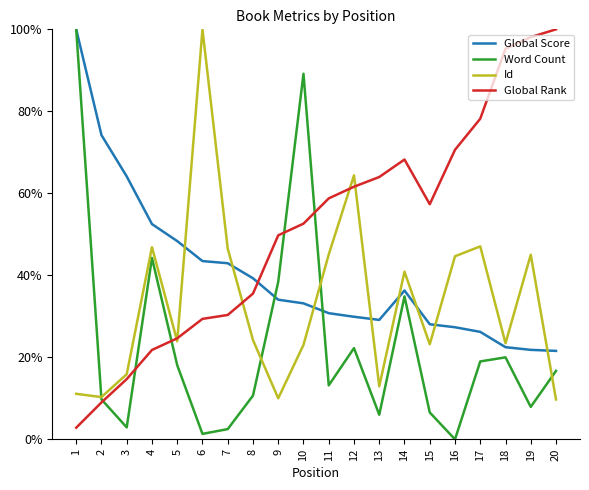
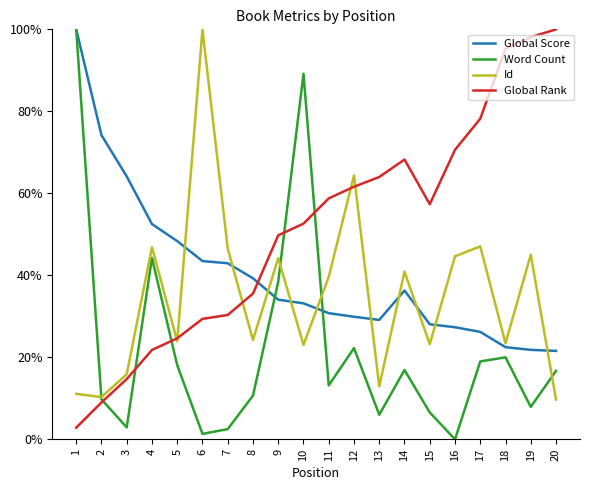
Id, 9: 10% -> 44%
Id, 11: 45% -> 40%
Word Count, 14: 35% -> 17%
